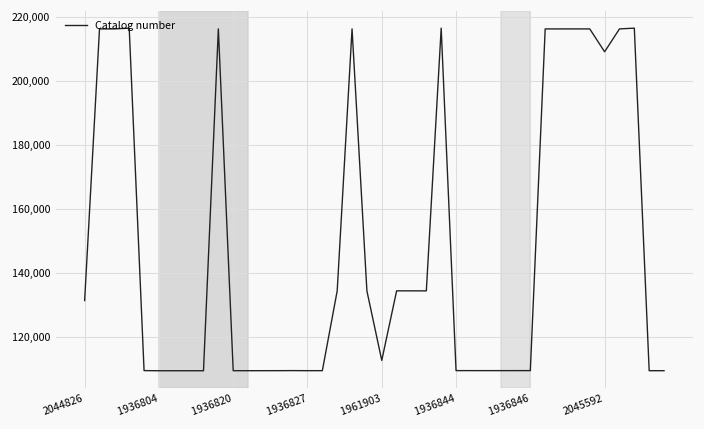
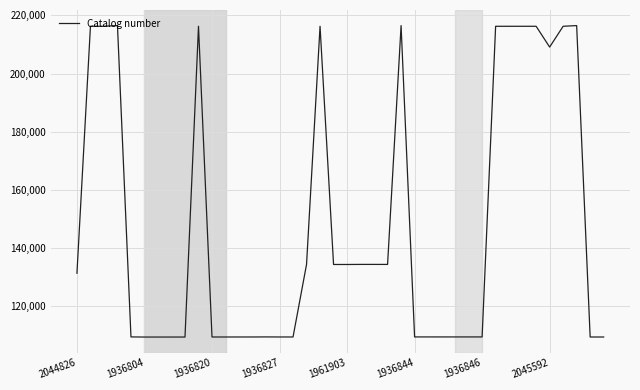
1961903: 113,000 -> 134,000
